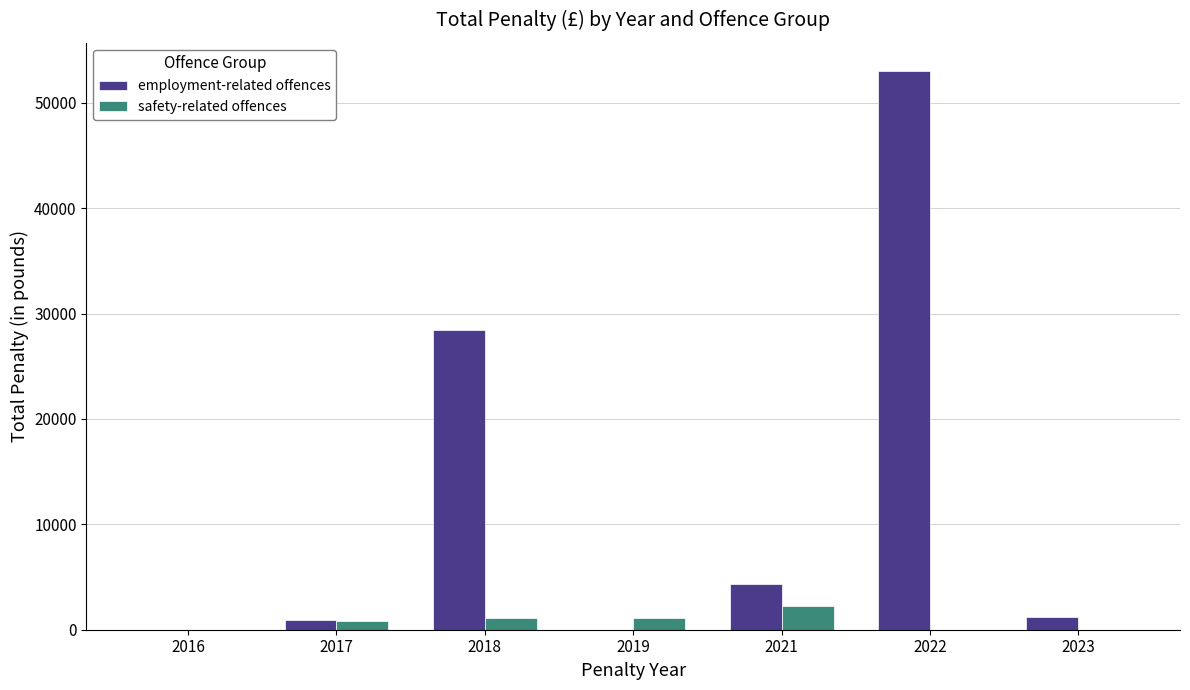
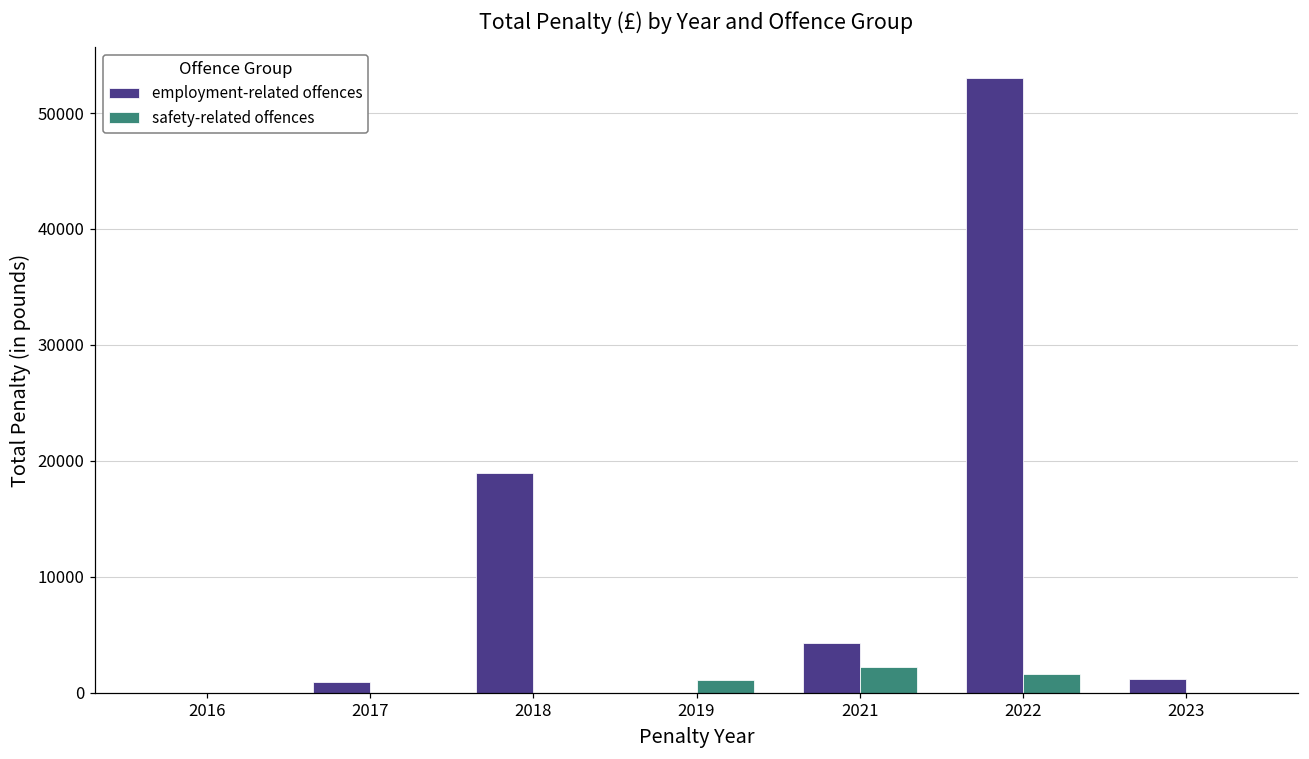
safety-related offences, 2017: 800 -> 0
employment-related offences, 2018: 28500 -> 19000
safety-related offences, 2018: 1100 -> 0
safety-related offences, 2022: 0 -> 1600
